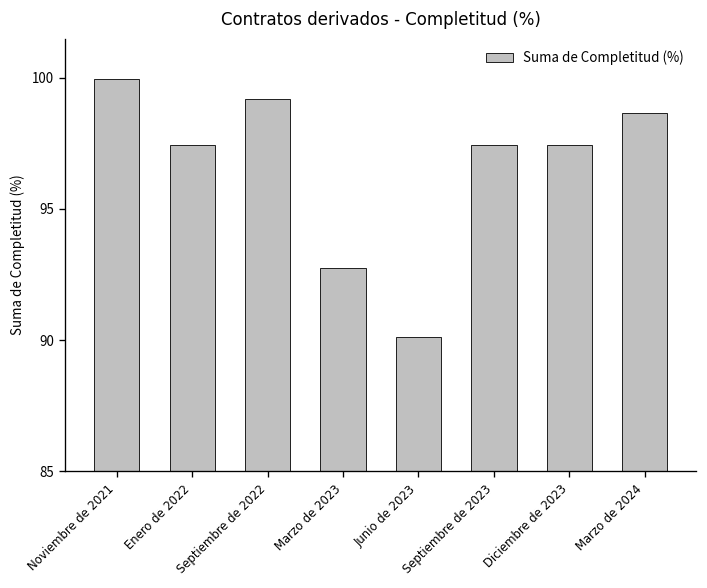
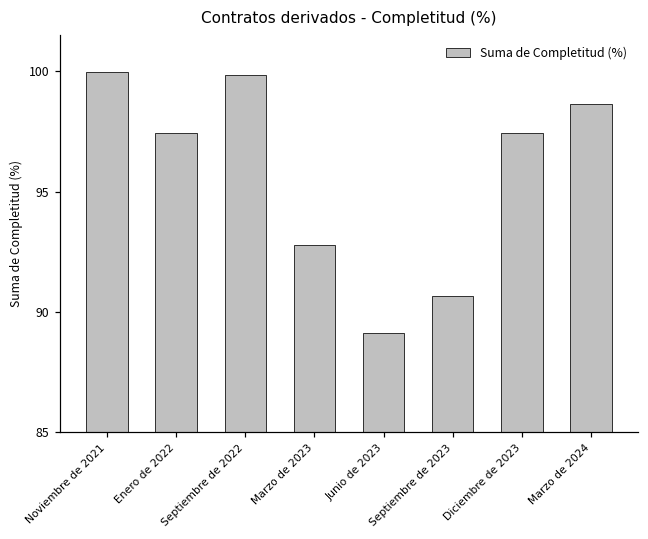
Septiembre de 2022: 99.2 -> 99.8
Junio de 2023: 90.1 -> 89.1
Septiembre de 2023: 97.4 -> 90.7
